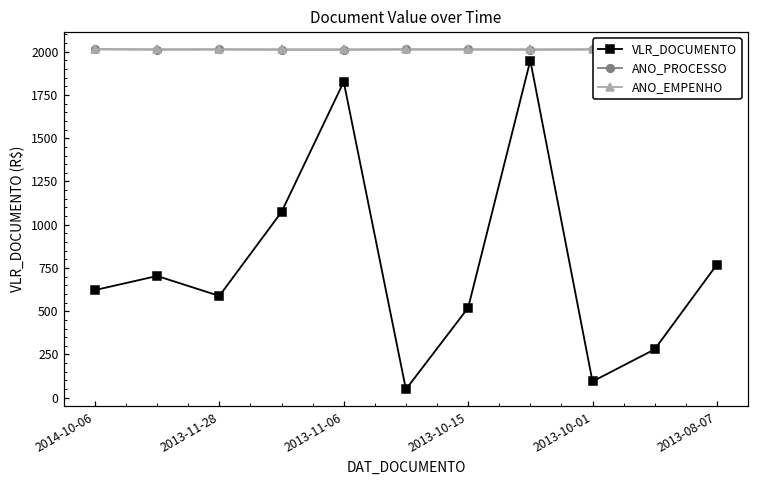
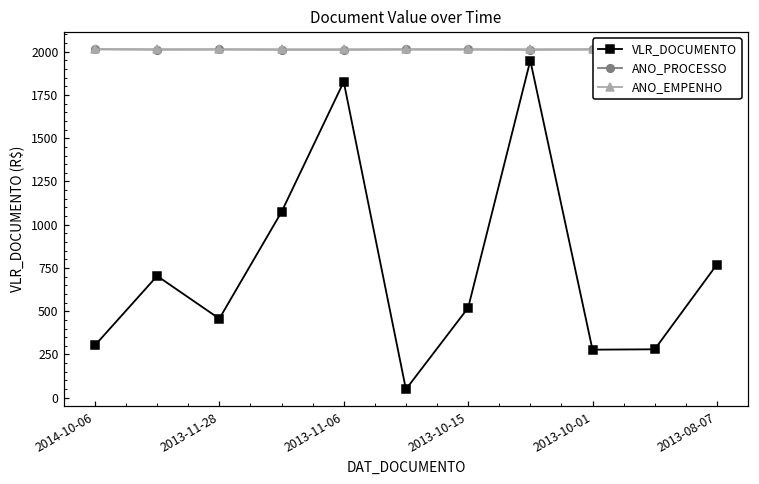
VLR_DOCUMENTO, 2014-10-06: 620 -> 300
VLR_DOCUMENTO, 2013-11-28: 590 -> 460
VLR_DOCUMENTO, 2013-10-01: 90 -> 280
